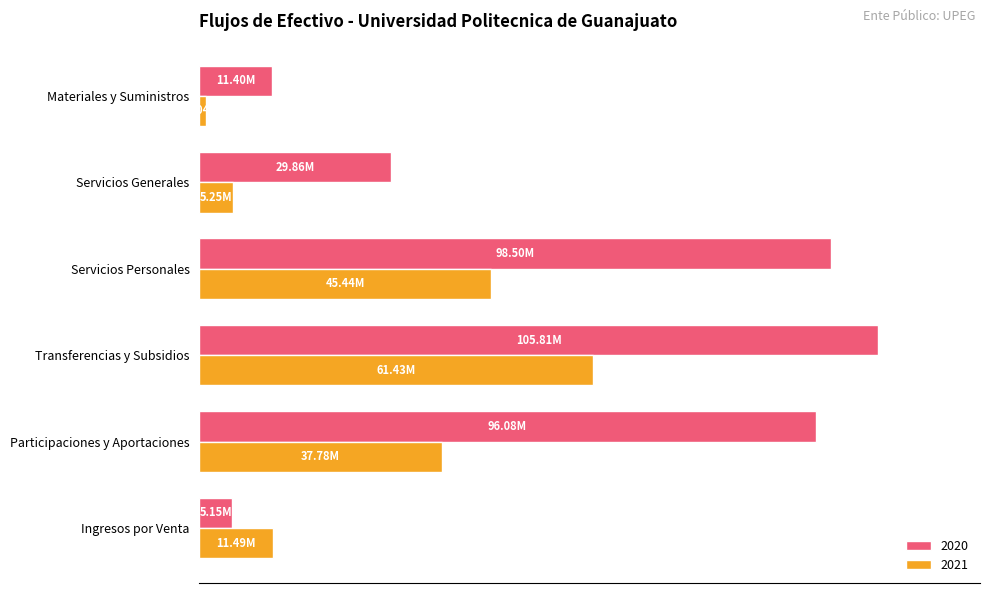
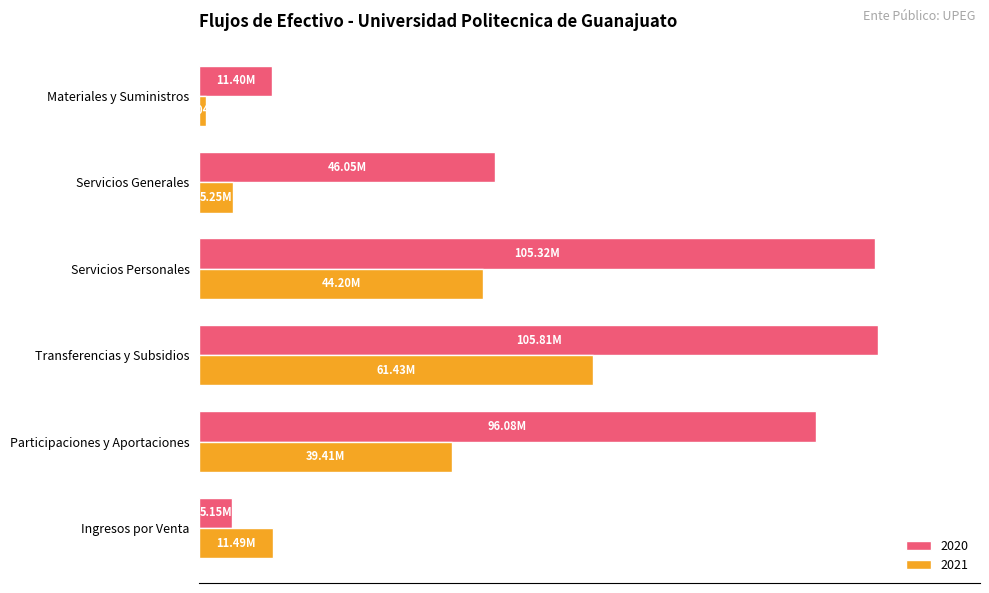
2020, Servicios Generales: 29.86M -> 46.05M
2020, Servicios Personales: 98.50M -> 105.32M
2021, Servicios Personales: 45.44M -> 44.20M
2021, Participaciones y Aportaciones: 37.78M -> 39.41M
